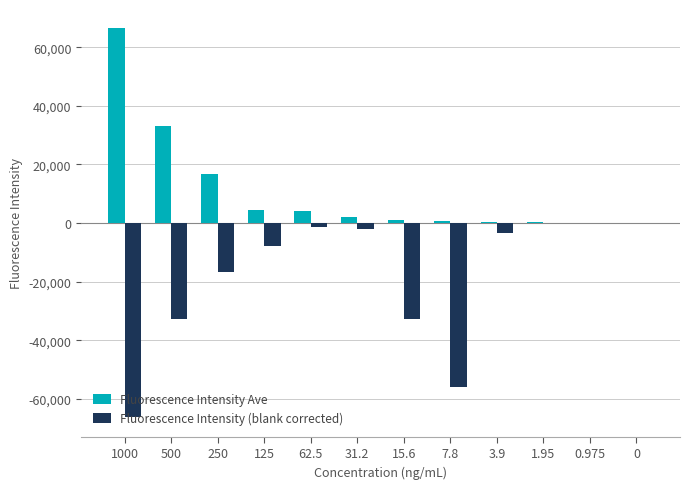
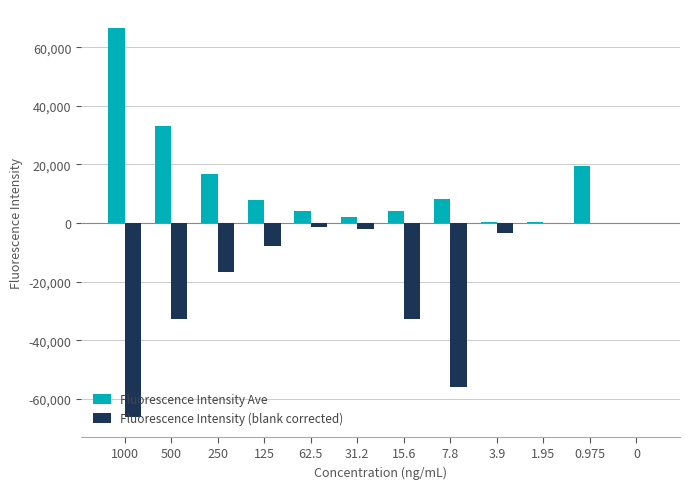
Fluorescence Intensity Ave, 125: 4,000 -> 8,000
Fluorescence Intensity Ave, 15.6: 1,000 -> 4,000
Fluorescence Intensity Ave, 7.8: 1,000 -> 8,000
Fluorescence Intensity Ave, 0.975: 0 -> 19,000
